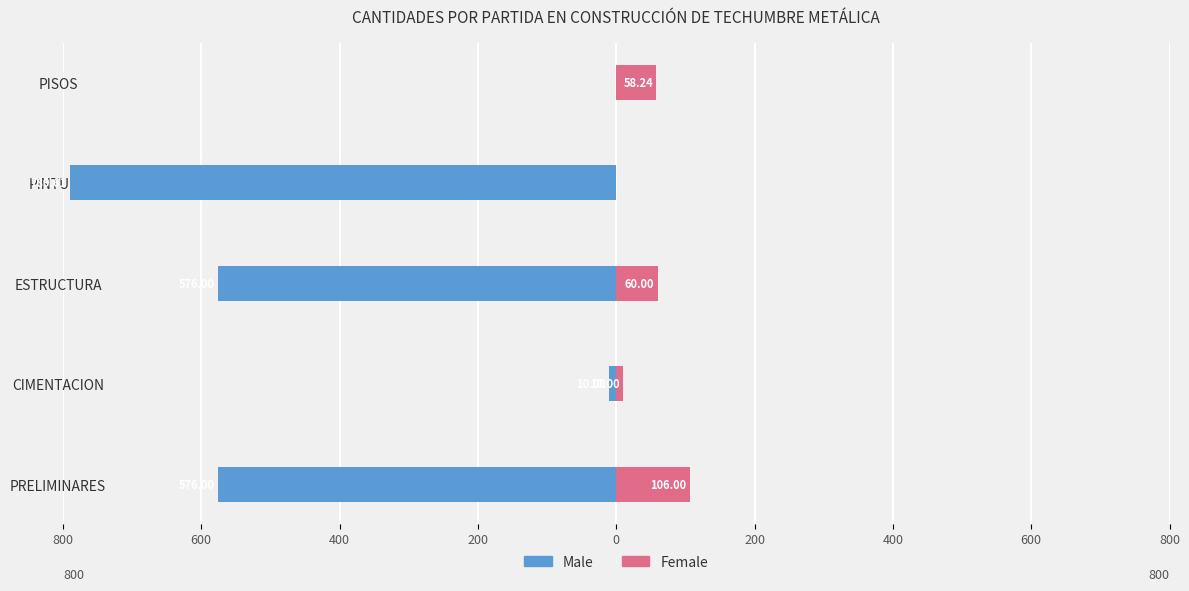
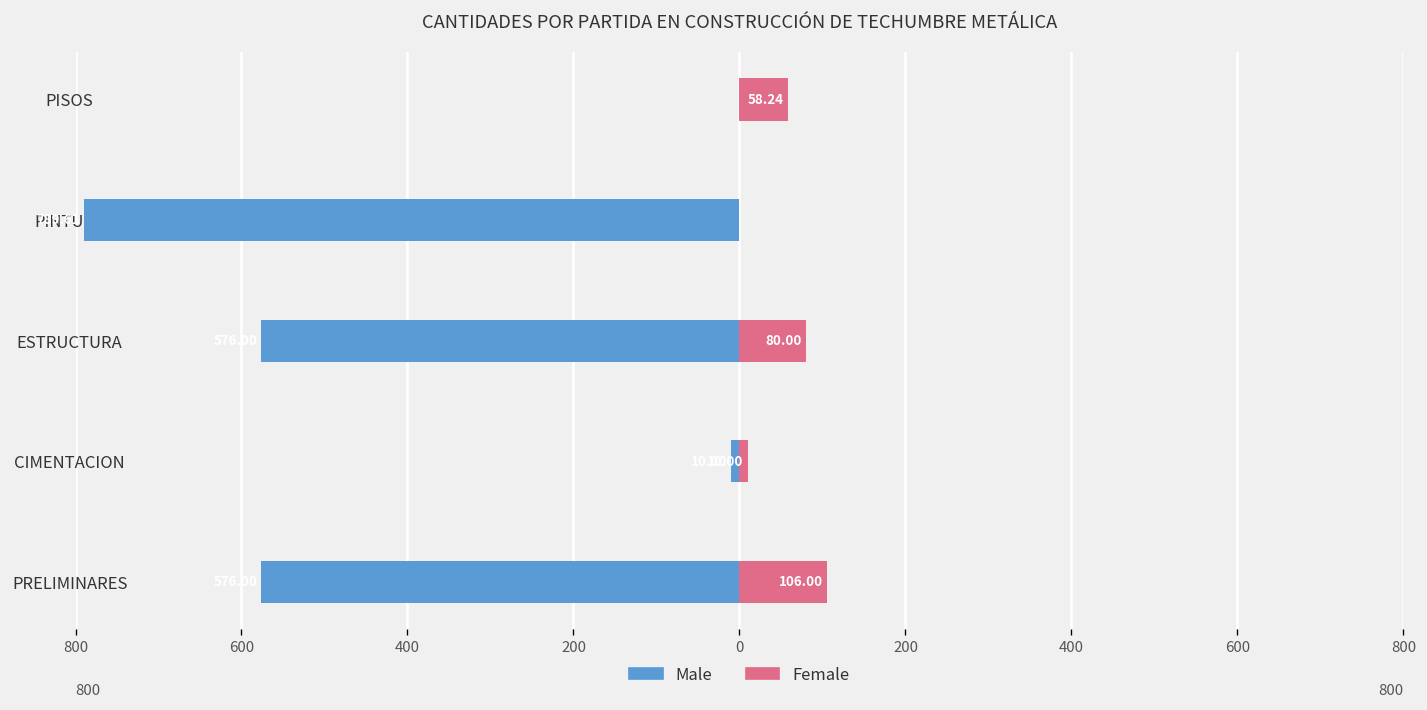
Female, ESTRUCTURA: 60.00 -> 80.00
